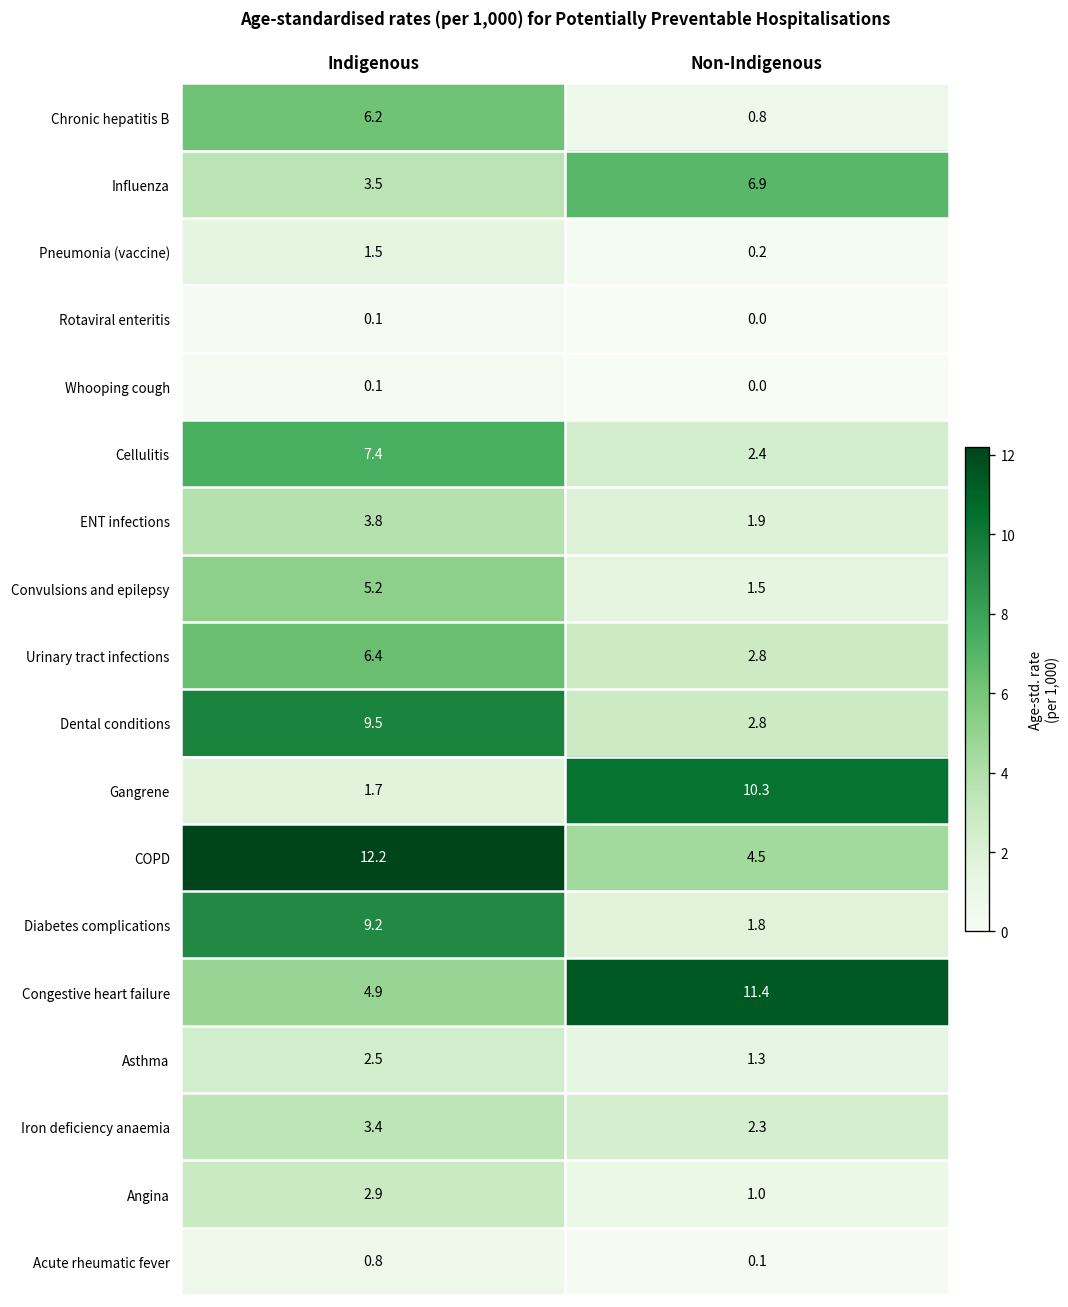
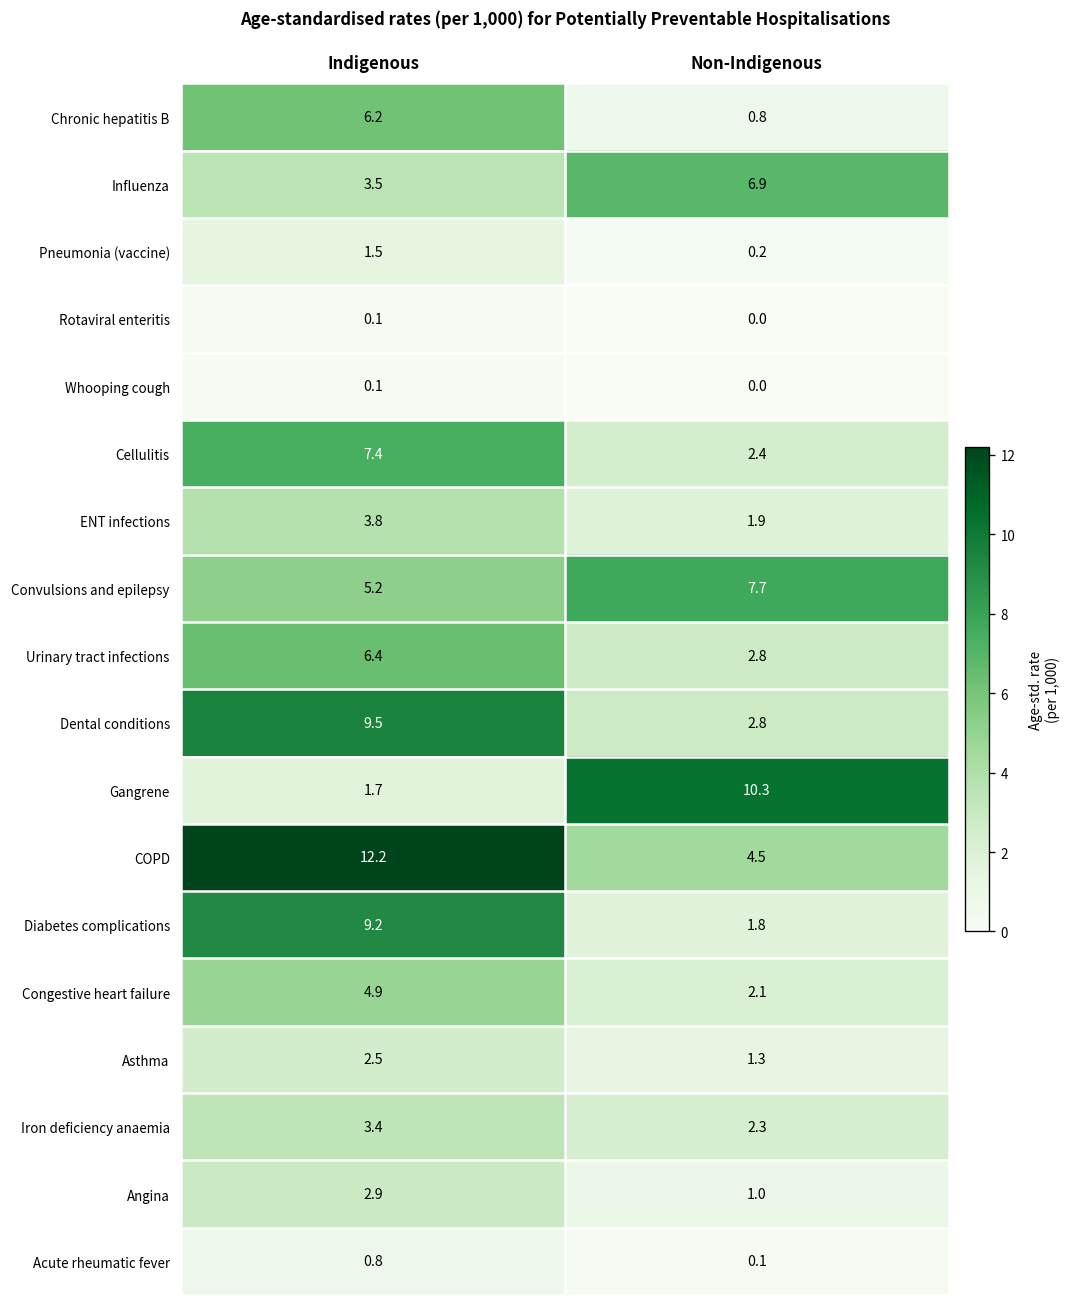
Convulsions and epilepsy, Non-Indigenous: 1.5 -> 7.7
Congestive heart failure, Non-Indigenous: 11.4 -> 2.1
